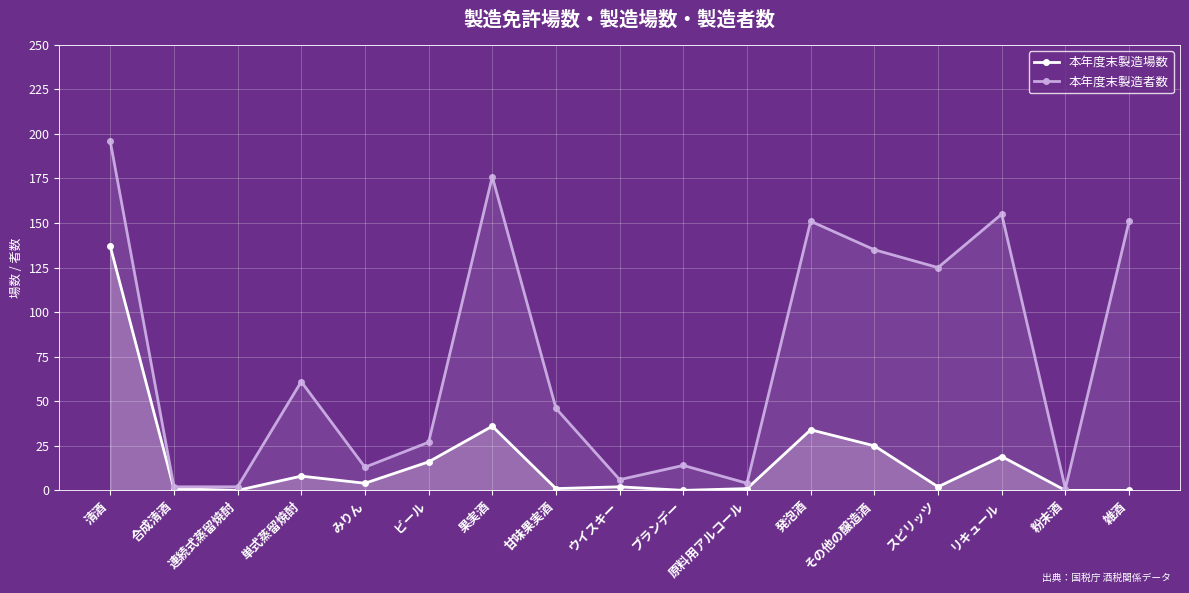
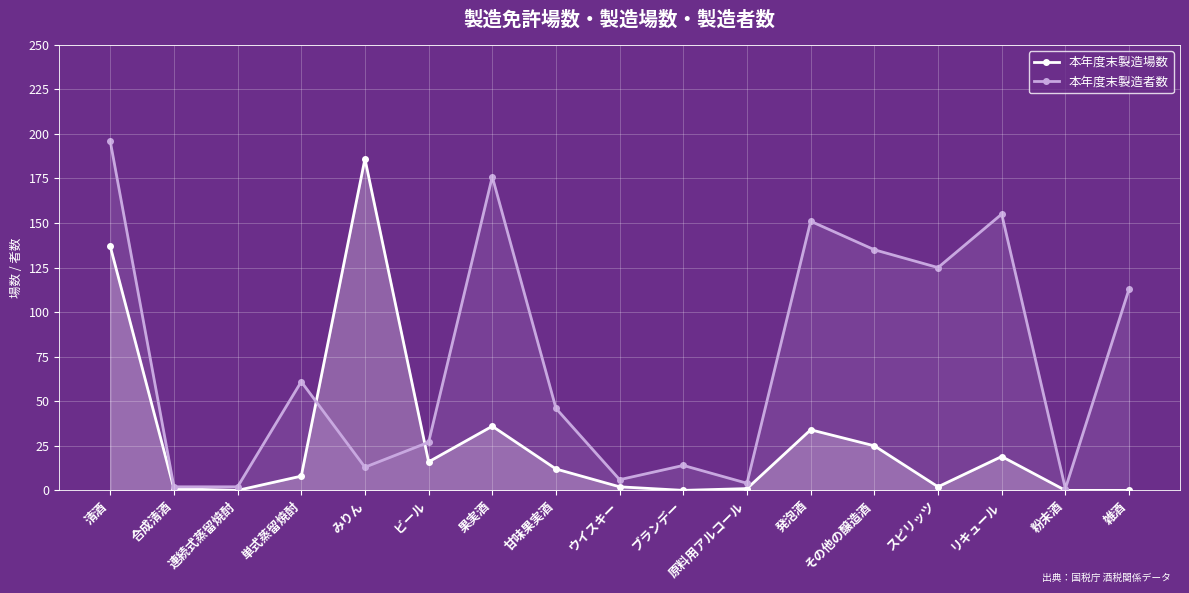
本年度末製造場数, みりん: 4 -> 186
本年度末製造場数, 甘味果実酒: 1 -> 12
本年度末製造者数, 雑酒: 151 -> 113
